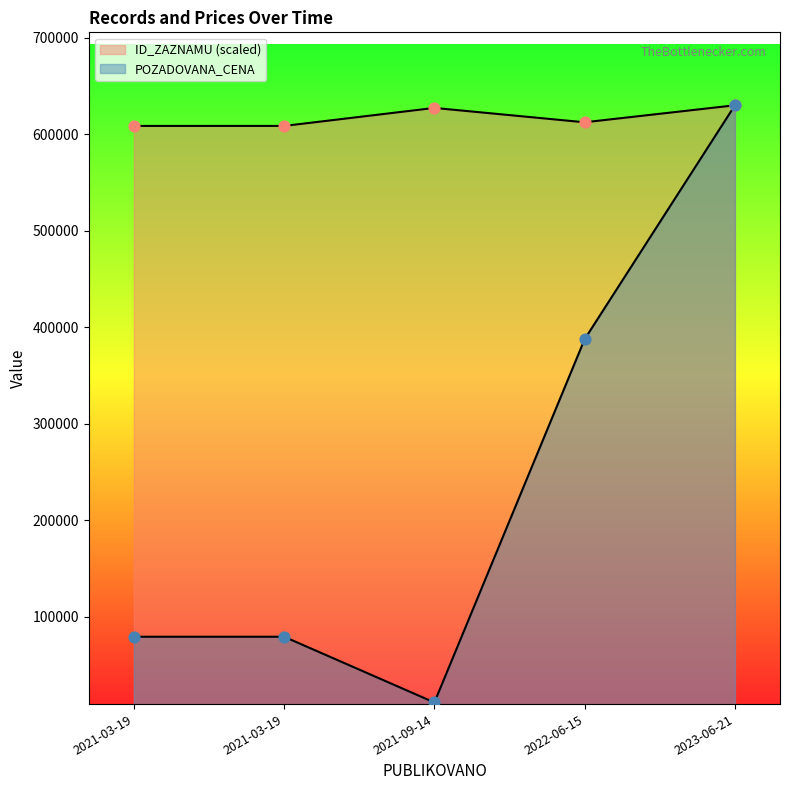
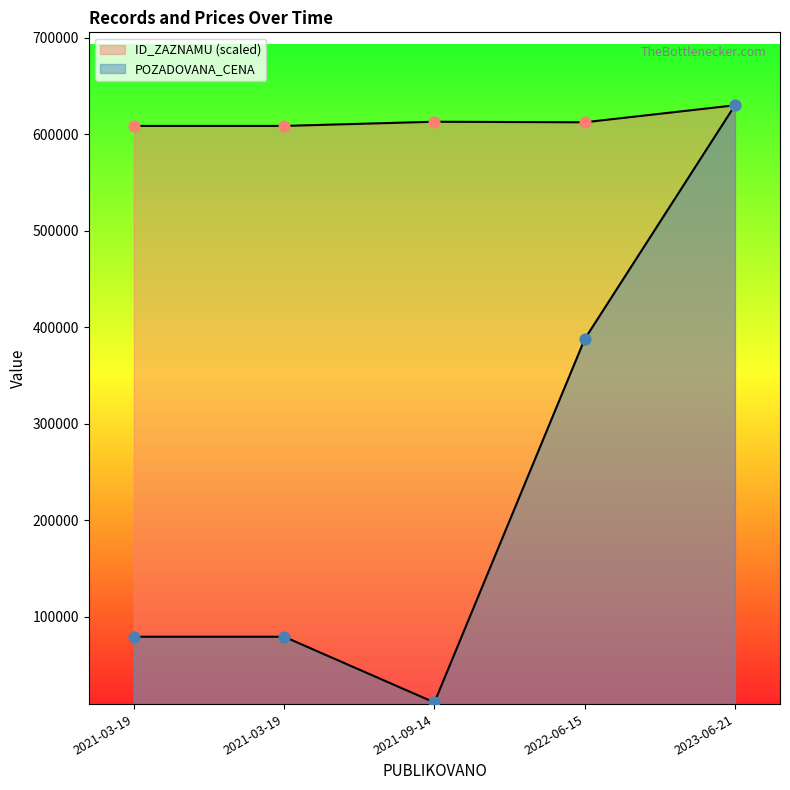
ID_ZAZNAMU (scaled), 2021-09-14: 630000 -> 610000
